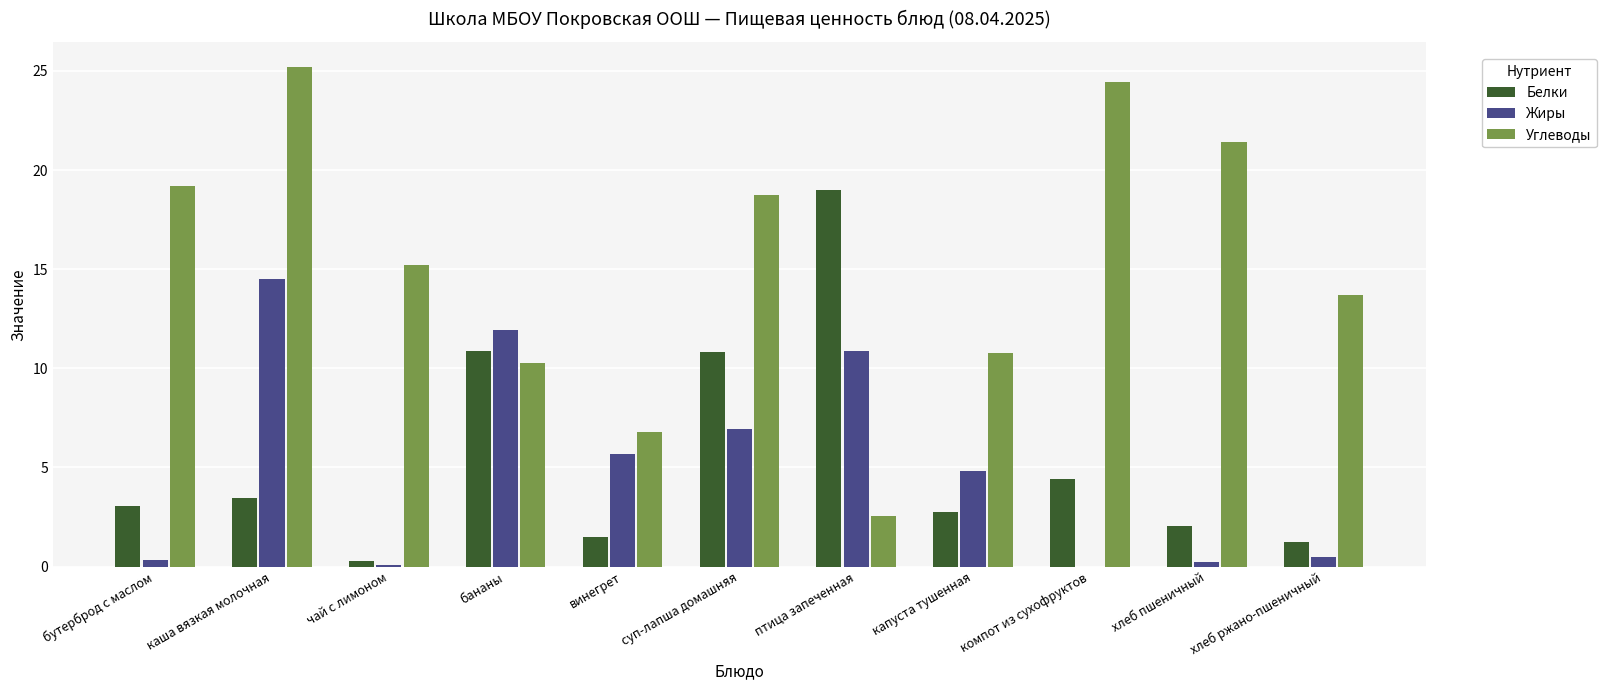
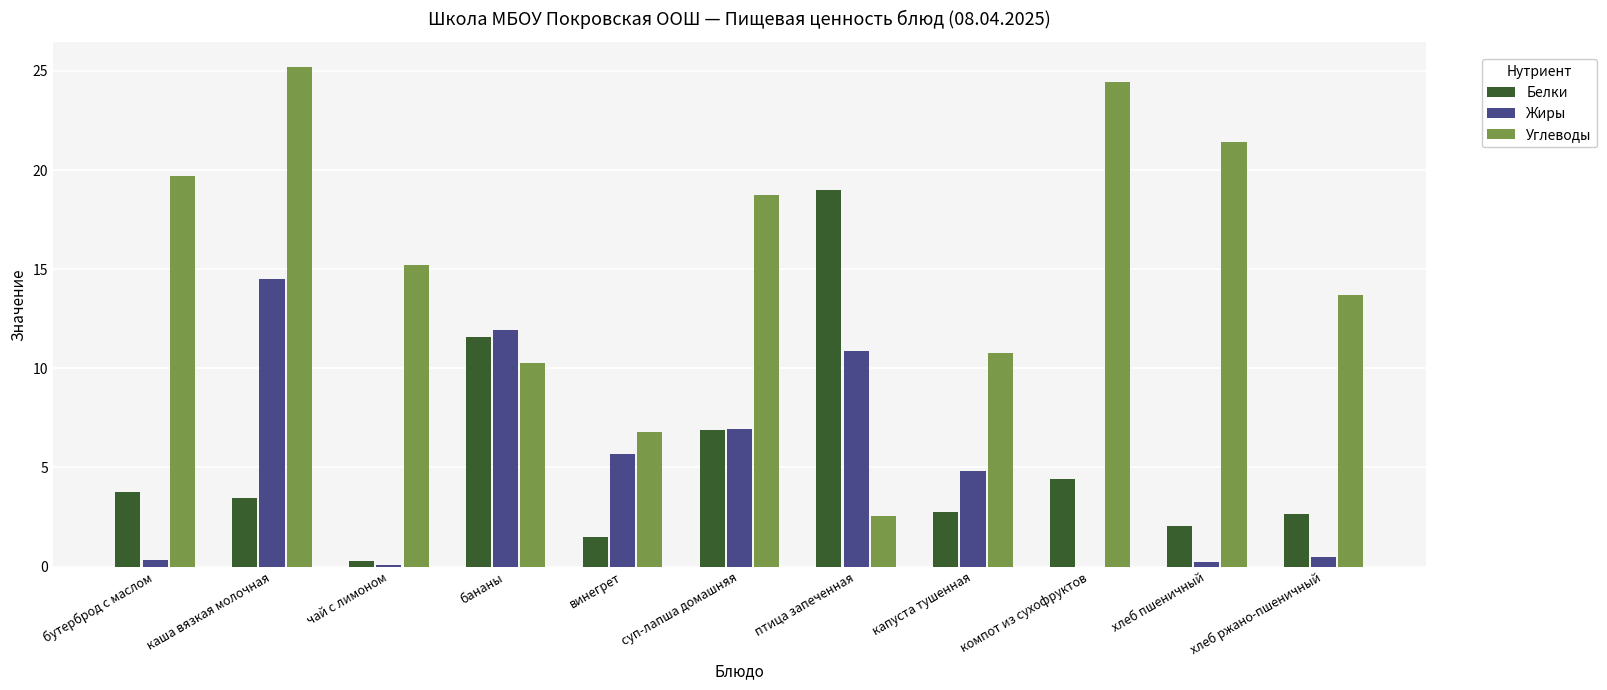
Белки, бутерброд с маслом: 3.0 -> 3.8
Углеводы, бутерброд с маслом: 19.2 -> 19.7
Белки, бананы: 10.9 -> 11.6
Белки, суп-лапша домашняя: 10.8 -> 6.9
Белки, хлеб ржано-пшеничный: 1.2 -> 2.6
